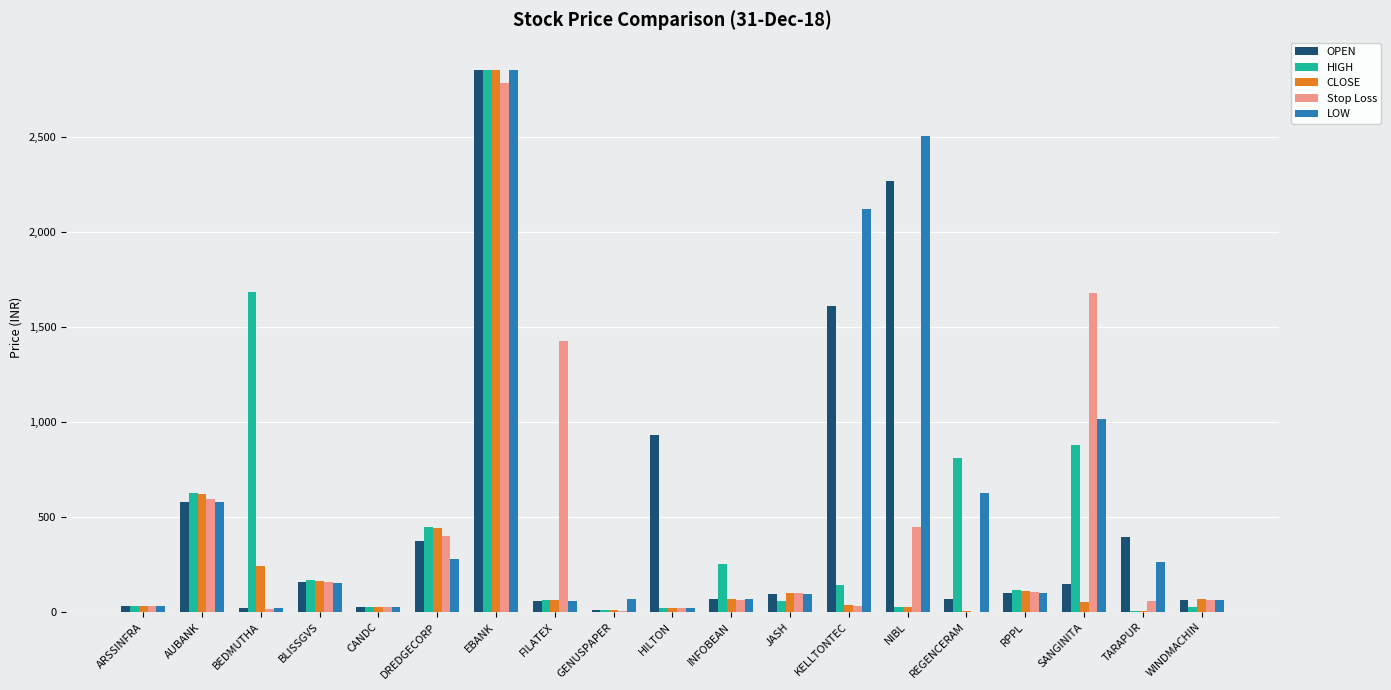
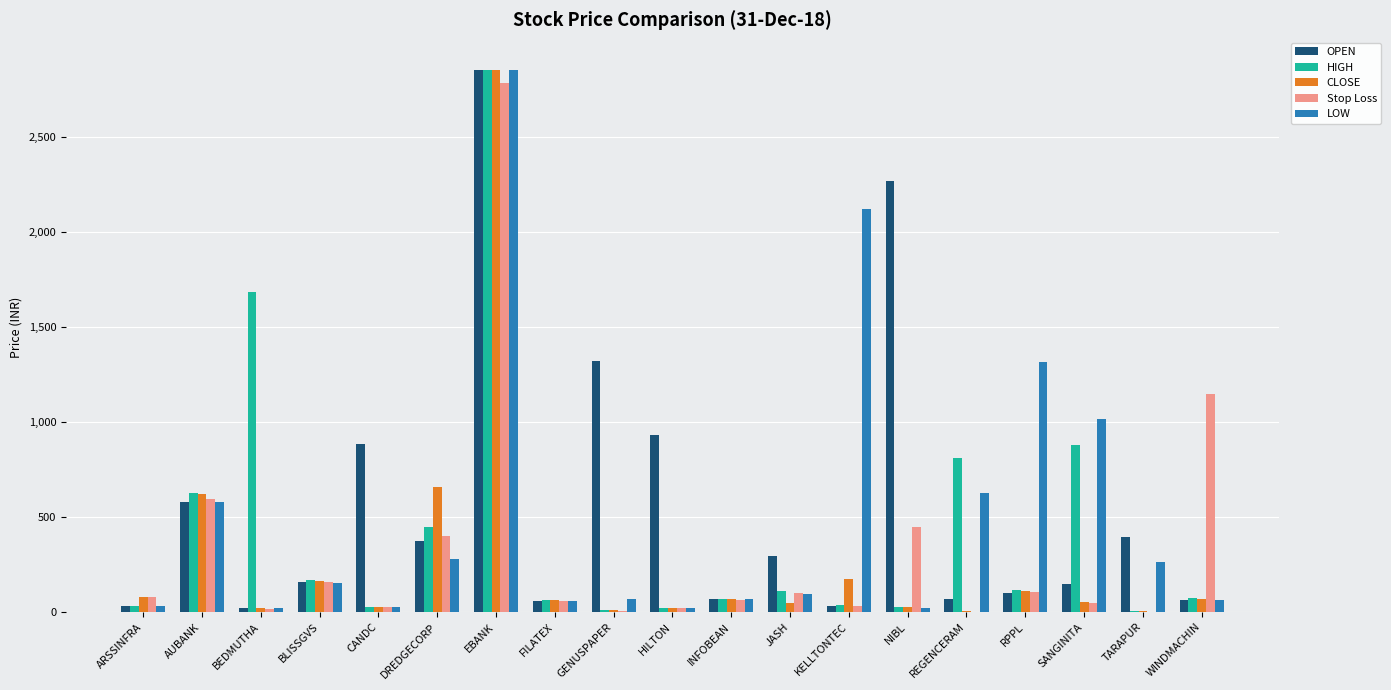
CLOSE, ARSSINFRA: 30 -> 80
Stop Loss, ARSSINFRA: 30 -> 80
CLOSE, BEDMUTHA: 240 -> 20
OPEN, CANDC: 30 -> 880
CLOSE, DREDGECORP: 440 -> 660
Stop Loss, FILATEX: 1,430 -> 60
OPEN, GENUSPAPER: 10 -> 1,320
HIGH, INFOBEAN: 260 -> 70
OPEN, JASH: 90 -> 300
HIGH, JASH: 60 -> 110
CLOSE, JASH: 100 -> 50
OPEN, KELLTONTEC: 1,610 -> 30
HIGH, KELLTONTEC: 140 -> 40
CLOSE, KELLTONTEC: 40 -> 170
LOW, NIBL: 2,510 -> 20
LOW, RPPL: 100 -> 1,320
Stop Loss, SANGINITA: 1,680 -> 50
Stop Loss, TARAPUR: 60 -> 0
HIGH, WINDMACHIN: 30 -> 70
Stop Loss, WINDMACHIN: 60 -> 1,150
